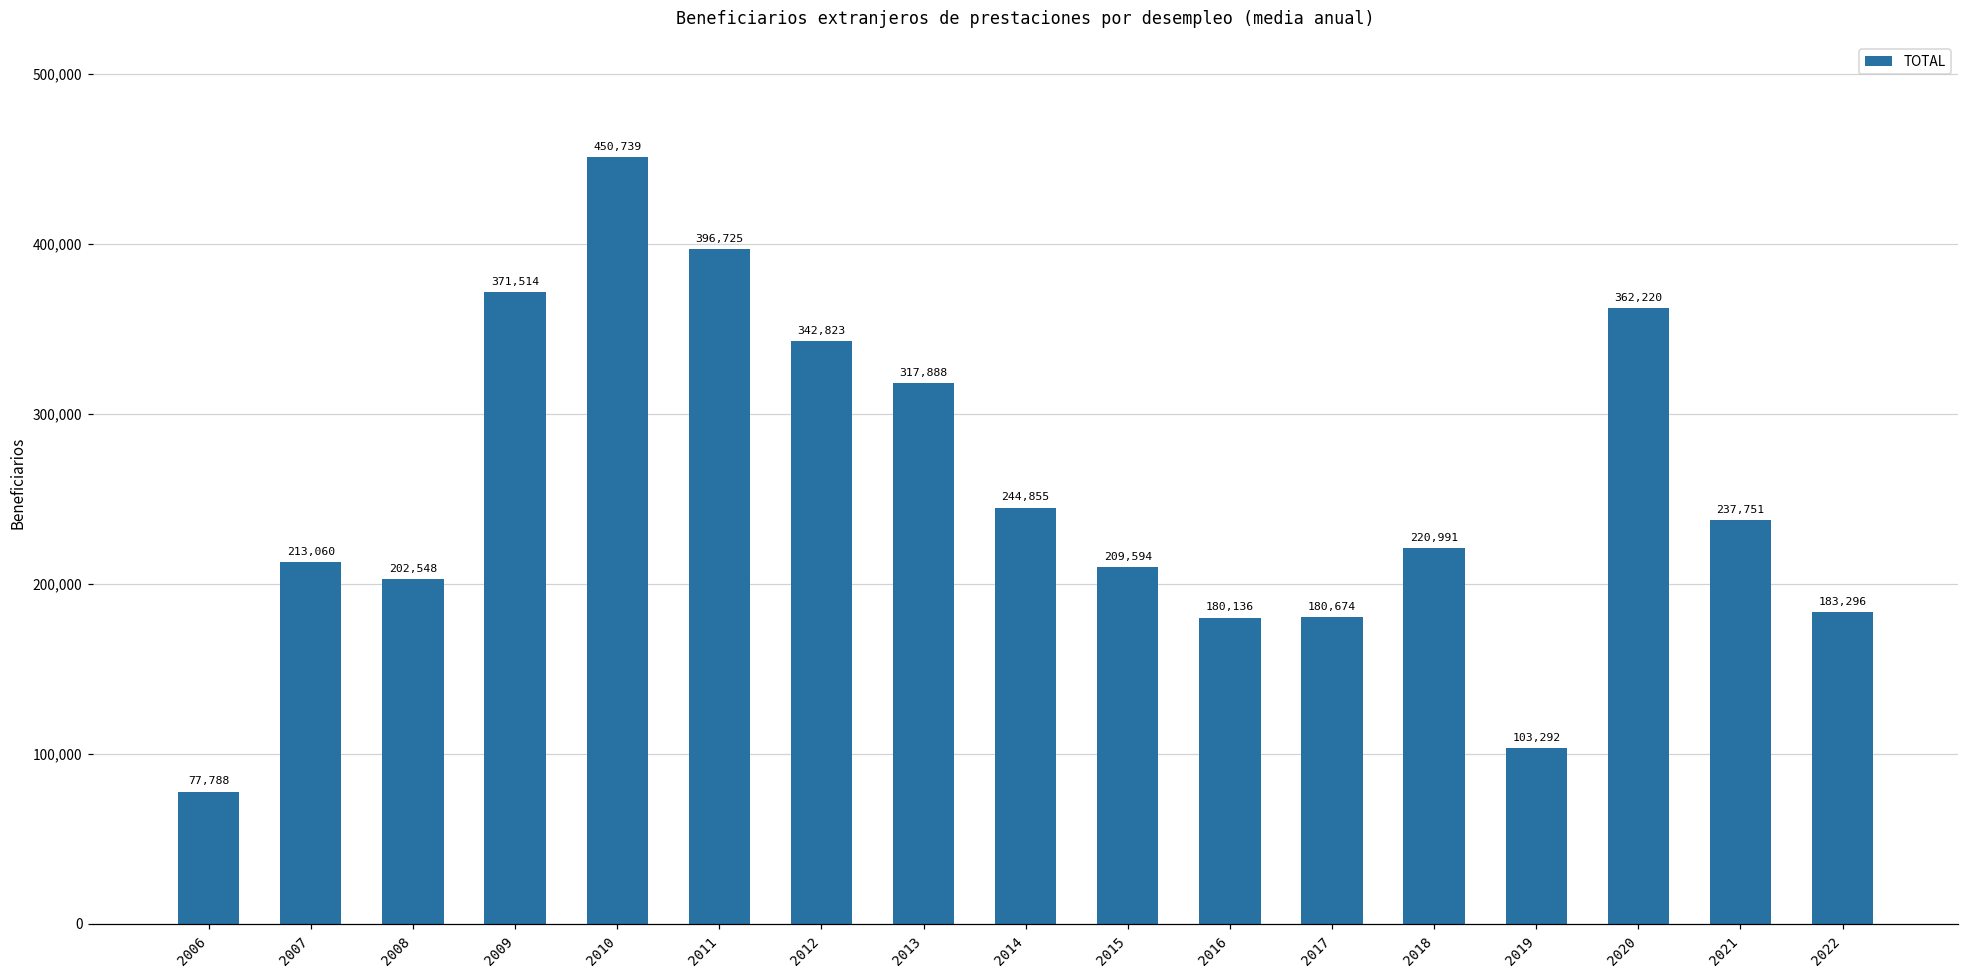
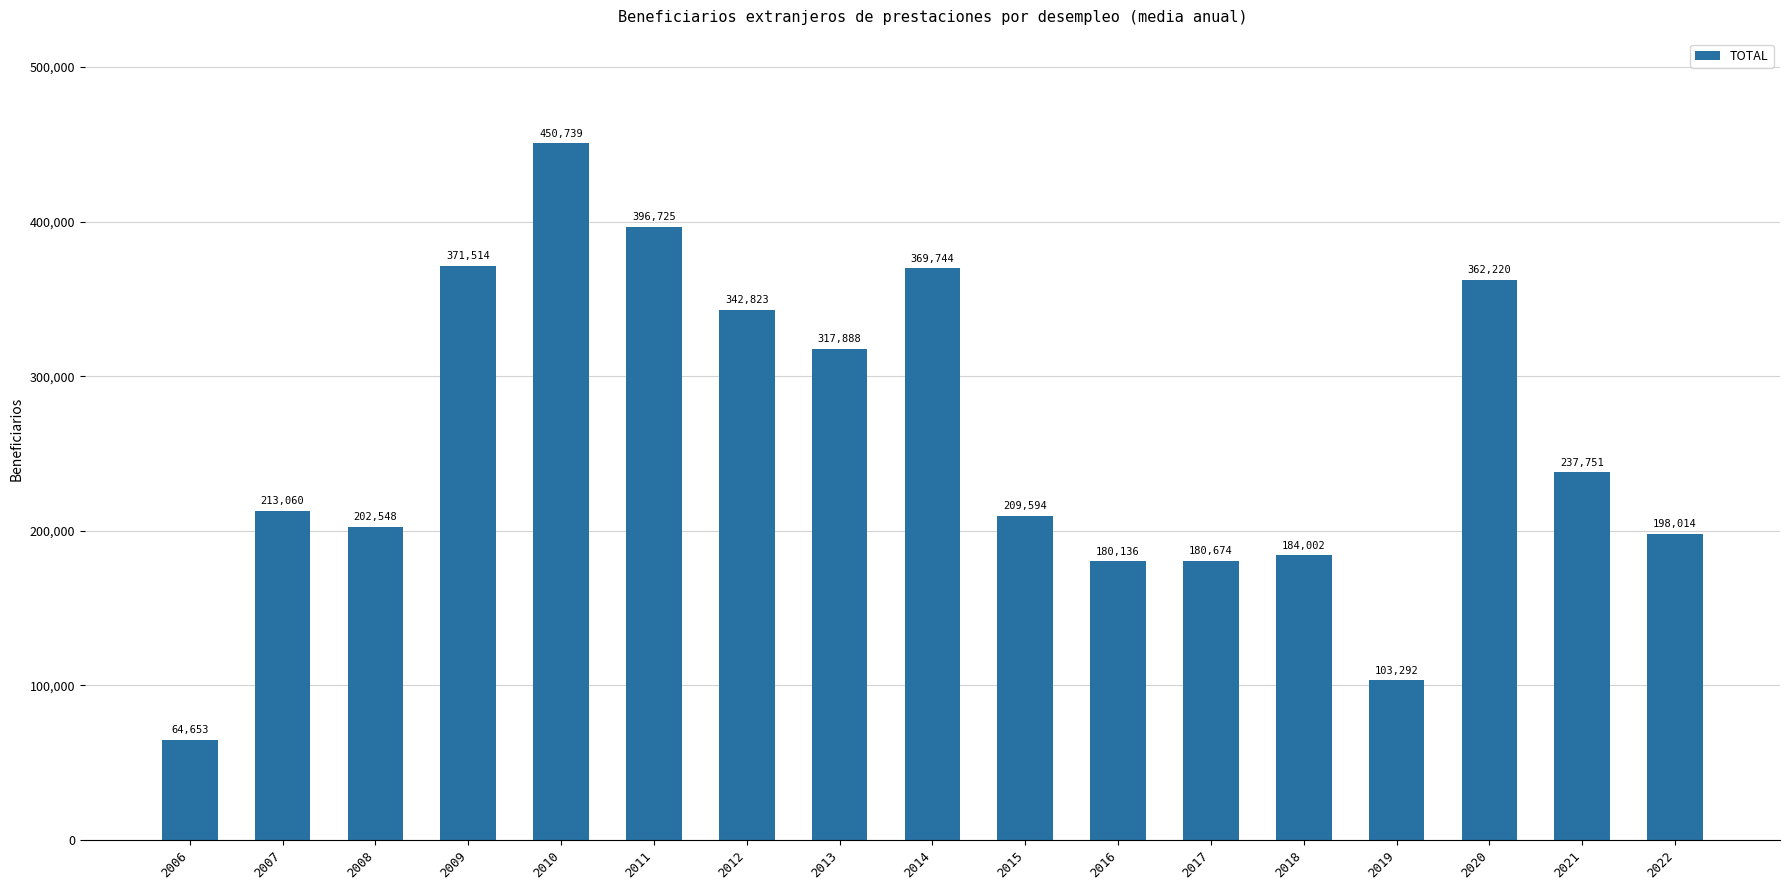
2006: 77,788 -> 64,653
2014: 244,855 -> 369,744
2018: 220,991 -> 184,002
2022: 183,296 -> 198,014
